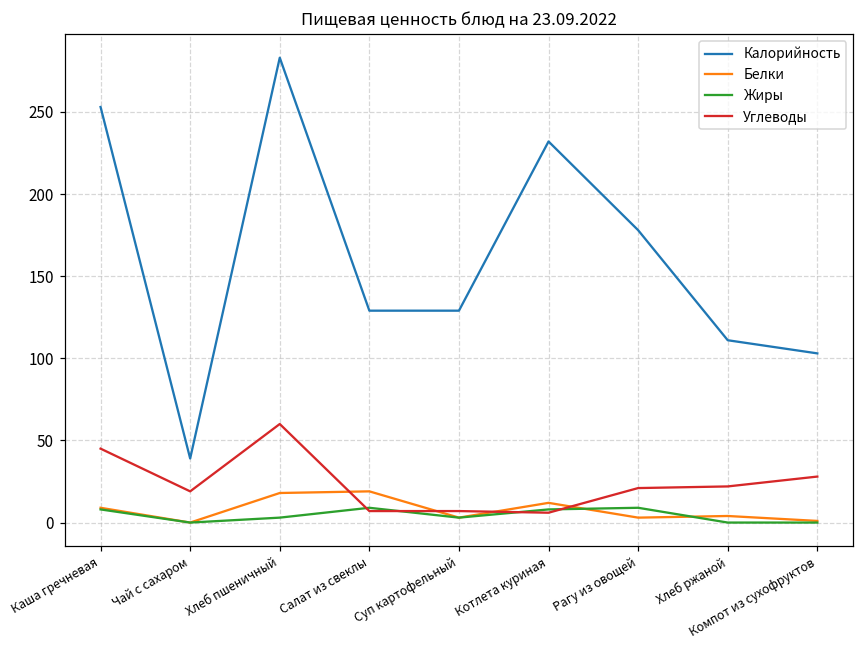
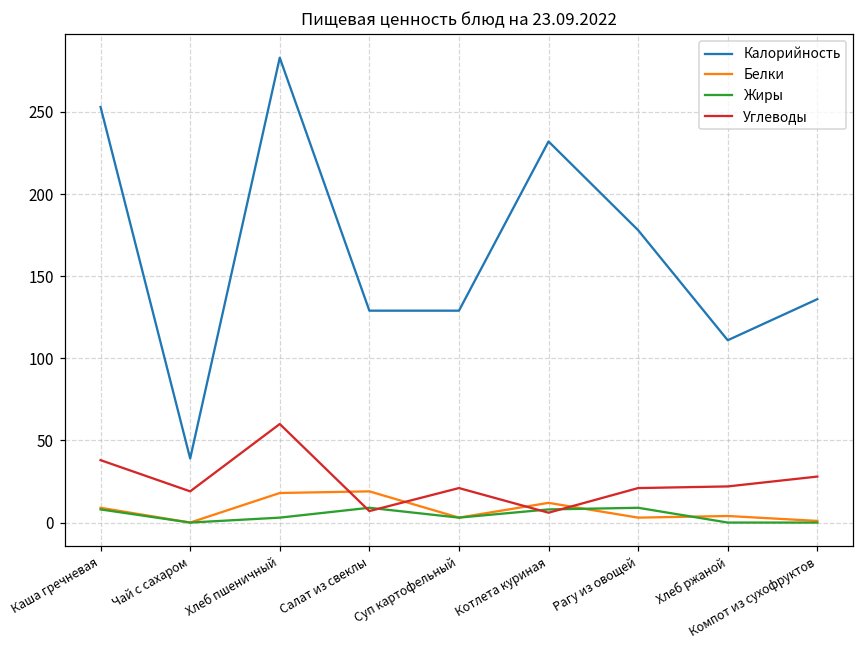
Углеводы, Каша гречневая: 45 -> 38
Углеводы, Суп картофельный: 7 -> 21
Калорийность, Компот из сухофруктов: 103 -> 136
